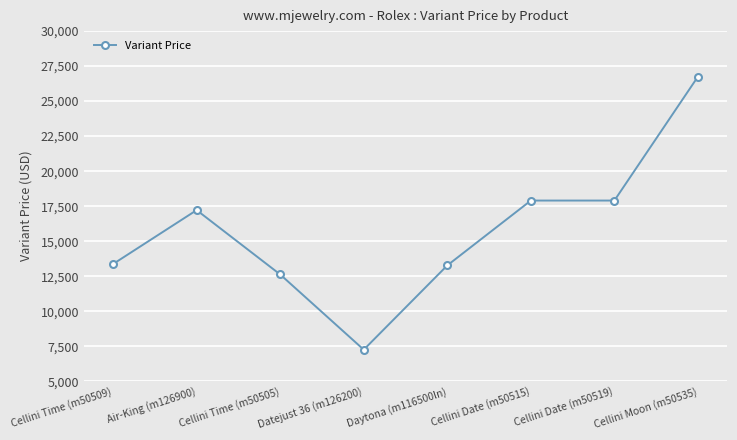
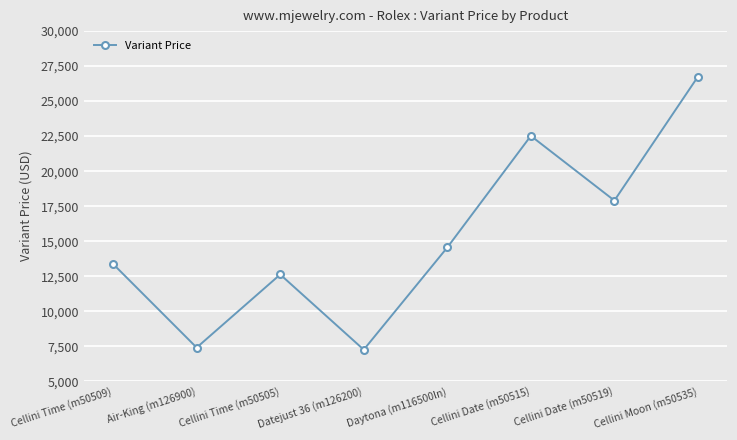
Air-King (m126900): 17,200 -> 7,400
Daytona (m116500ln): 13,300 -> 14,600
Cellini Date (m50515): 17,900 -> 22,500
